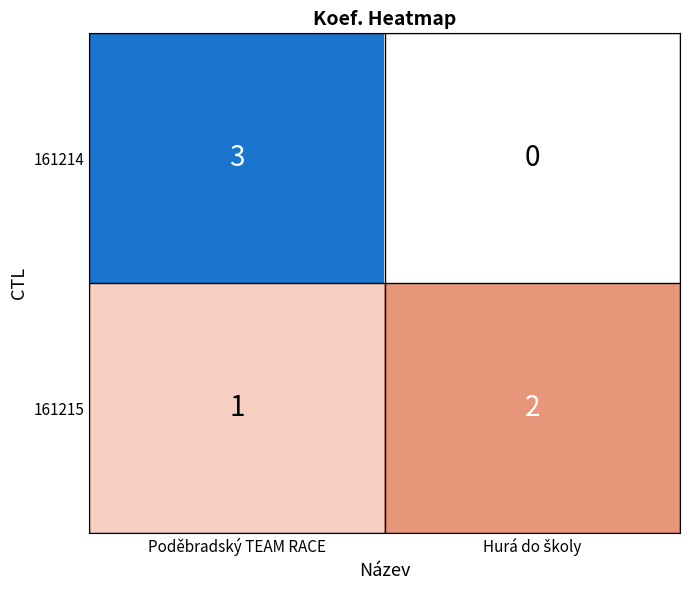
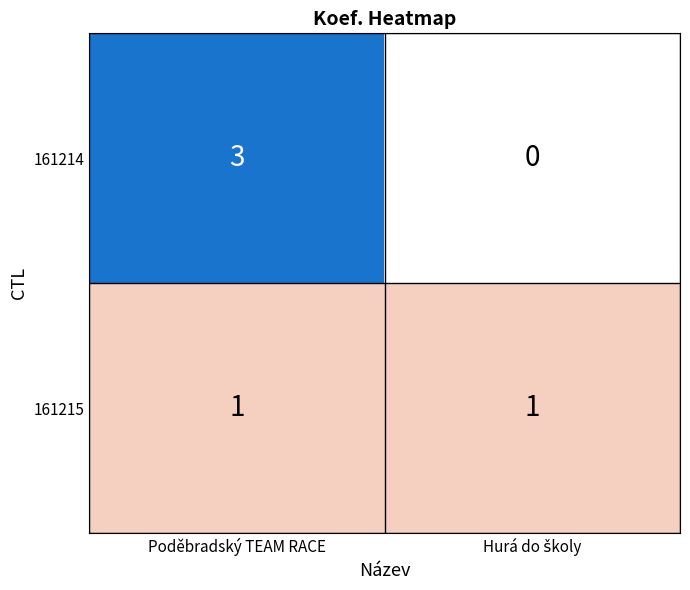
161215, Hurá do školy: 2 -> 1
